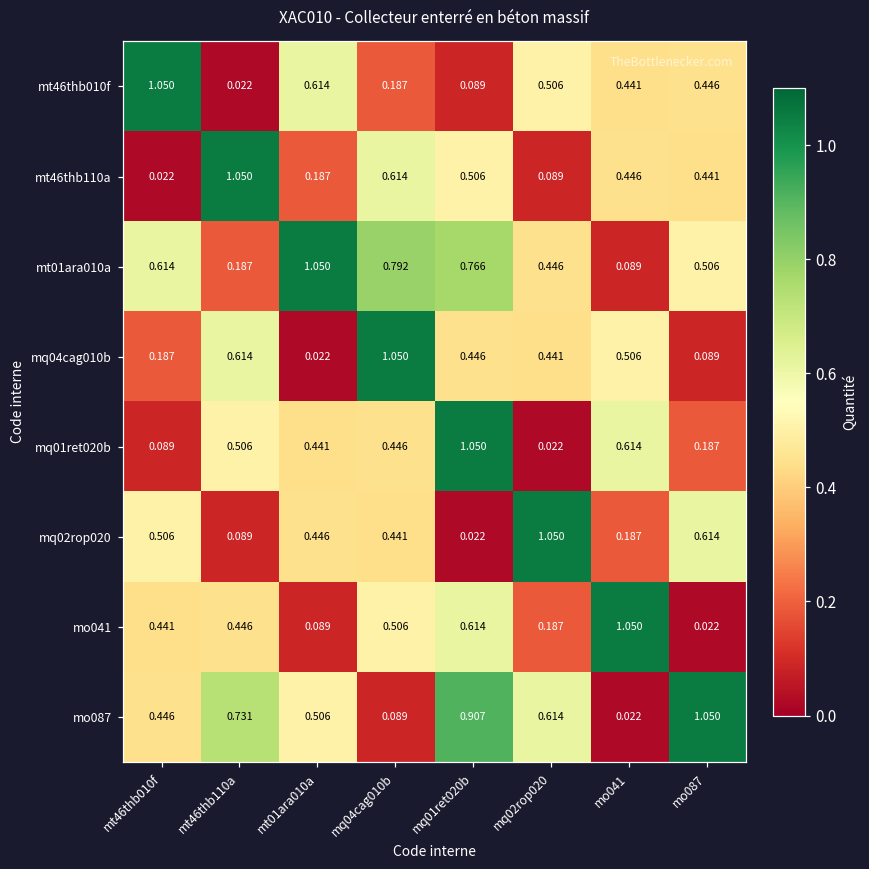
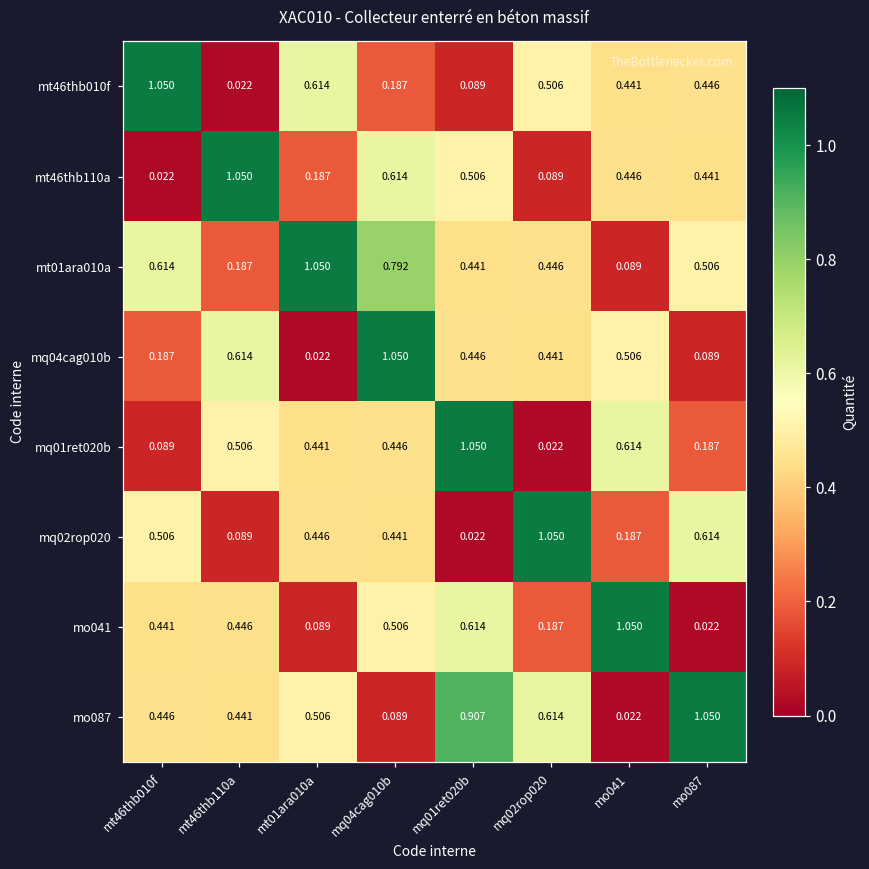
mt01ara010a, mq01ret020b: 0.766 -> 0.441
mo087, mt46thb110a: 0.731 -> 0.441
